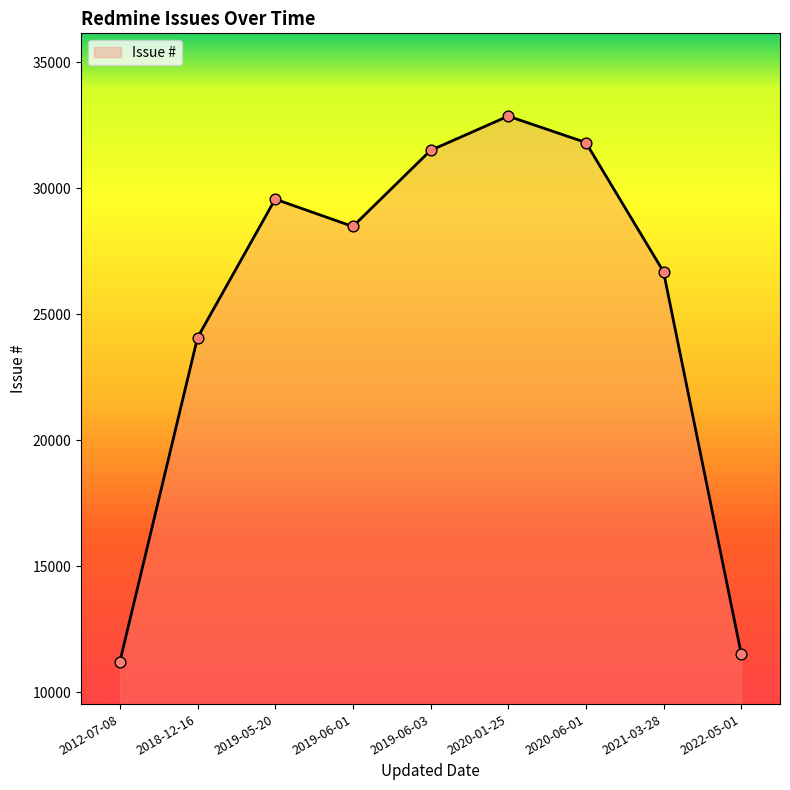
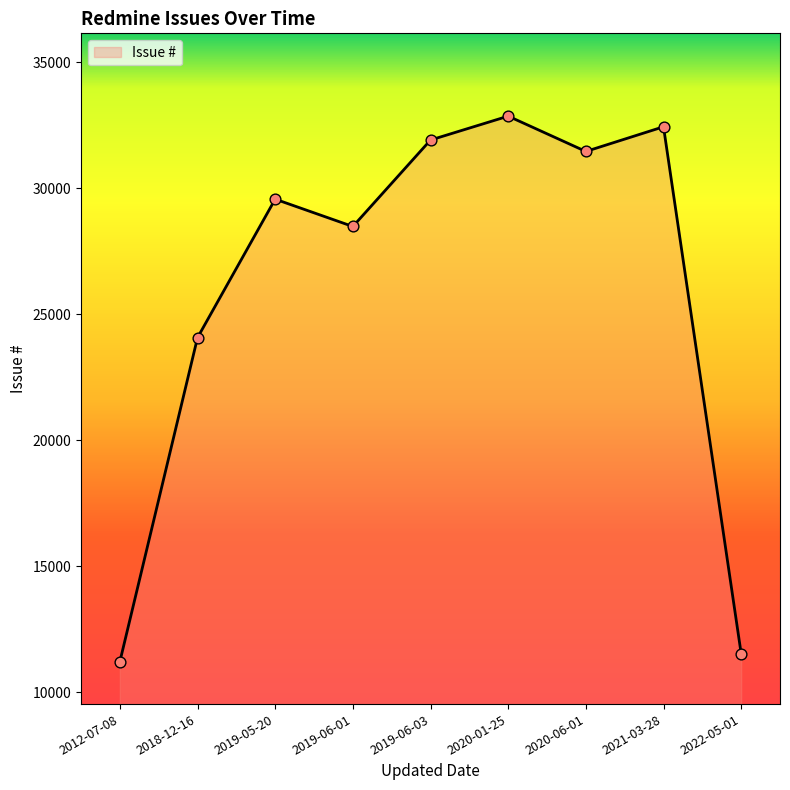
2019-06-03: 31500 -> 31900
2020-06-01: 31800 -> 31500
2021-03-28: 26700 -> 32400
